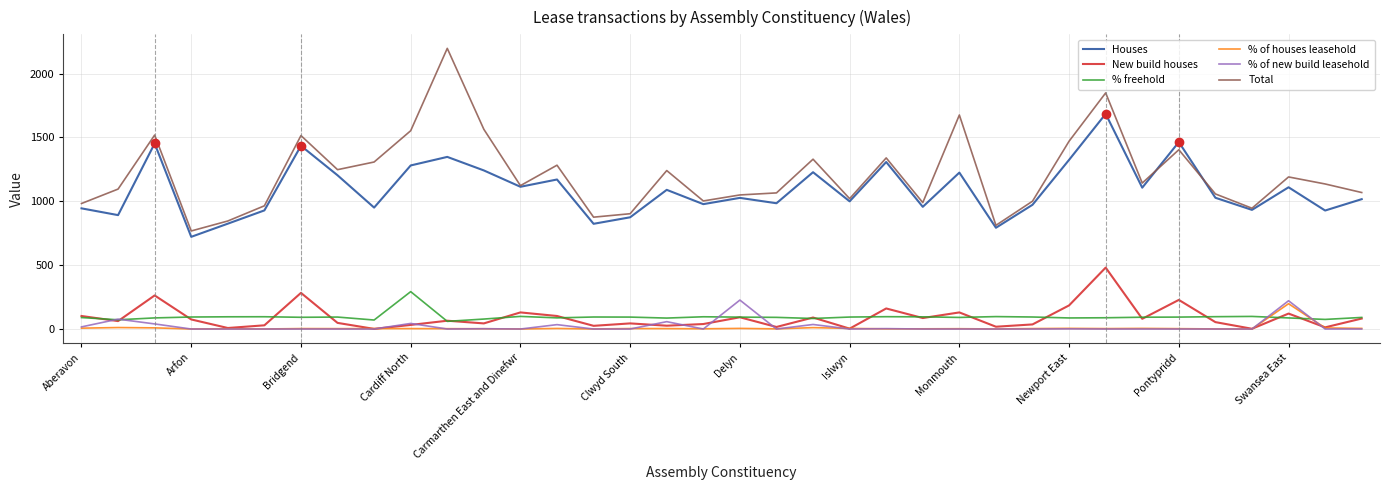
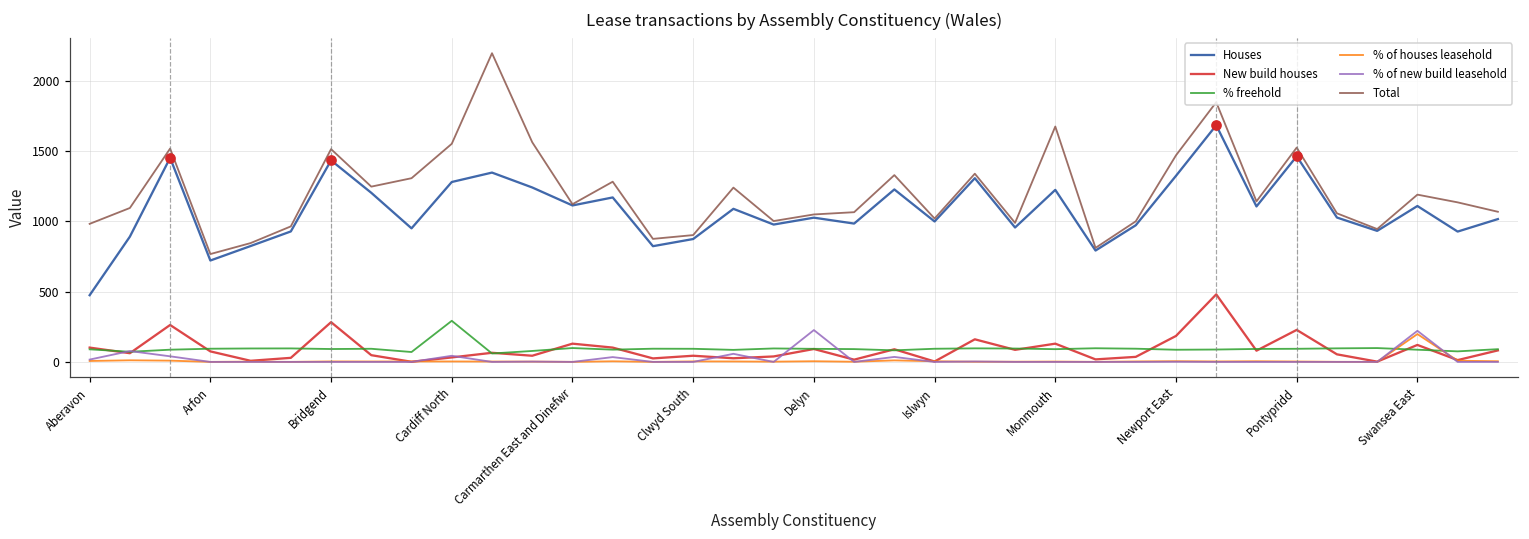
Houses, Aberavon: 950 -> 480
Total, Pontypridd: 1400 -> 1530
